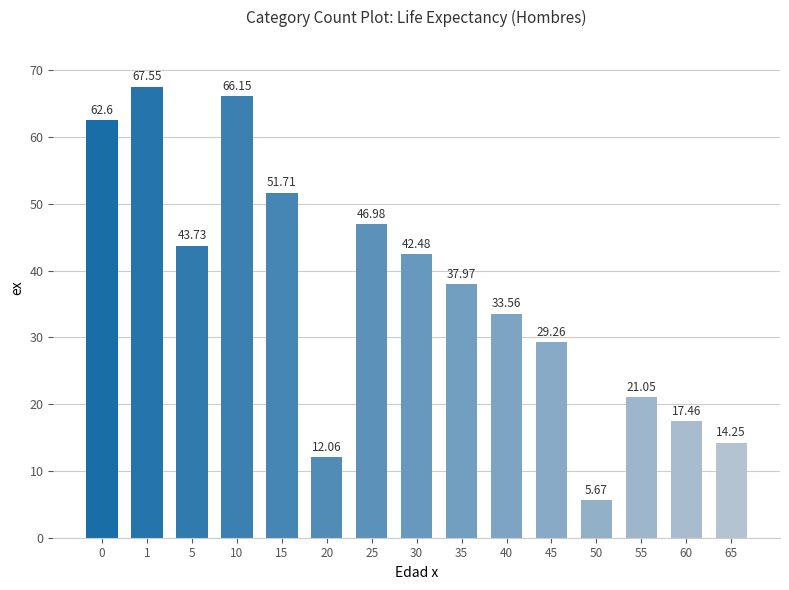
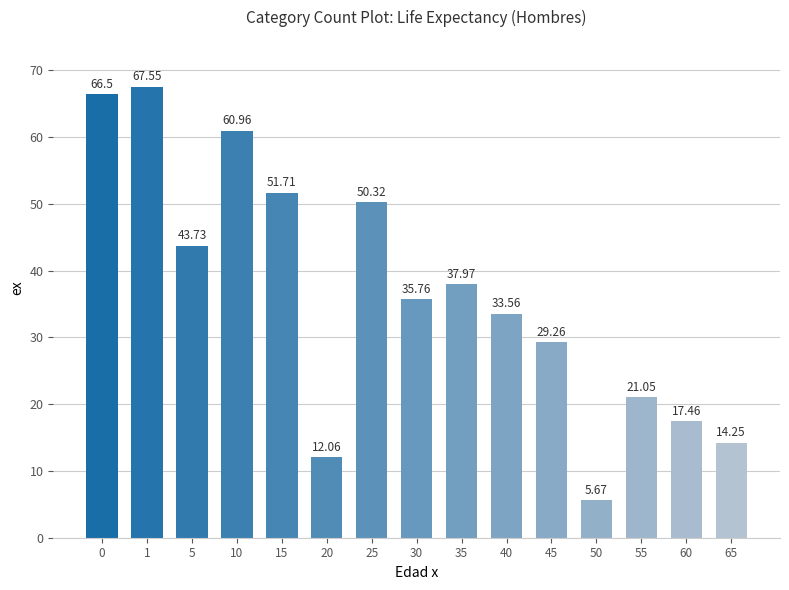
0: 62.6 -> 66.5
10: 66.15 -> 60.96
25: 46.98 -> 50.32
30: 42.48 -> 35.76
